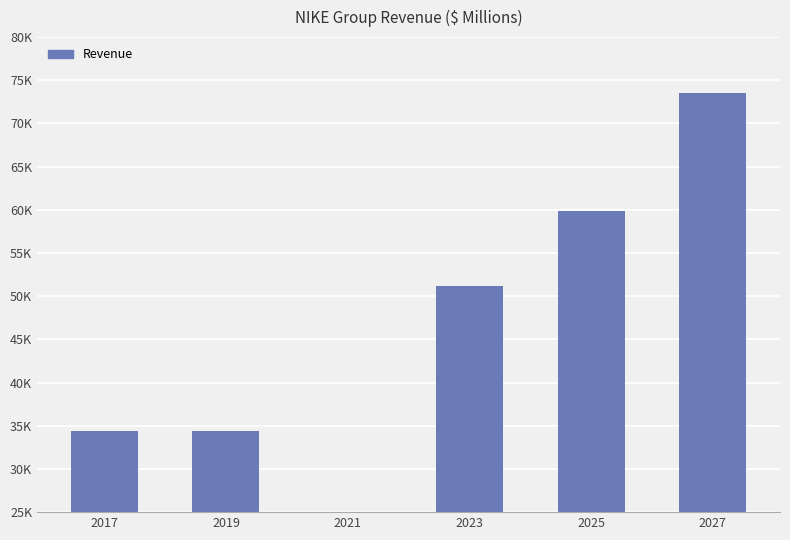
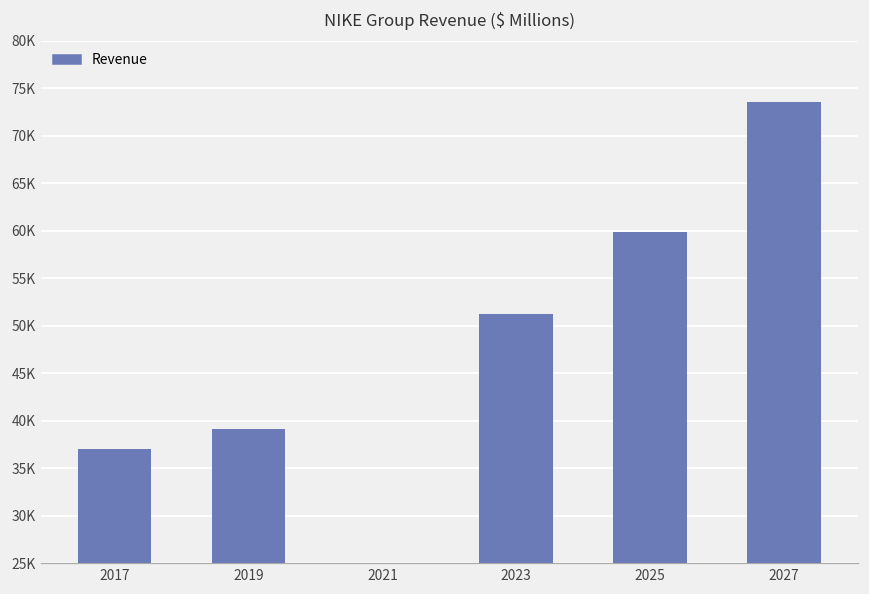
2017: 34000 -> 37000
2019: 34000 -> 39000
